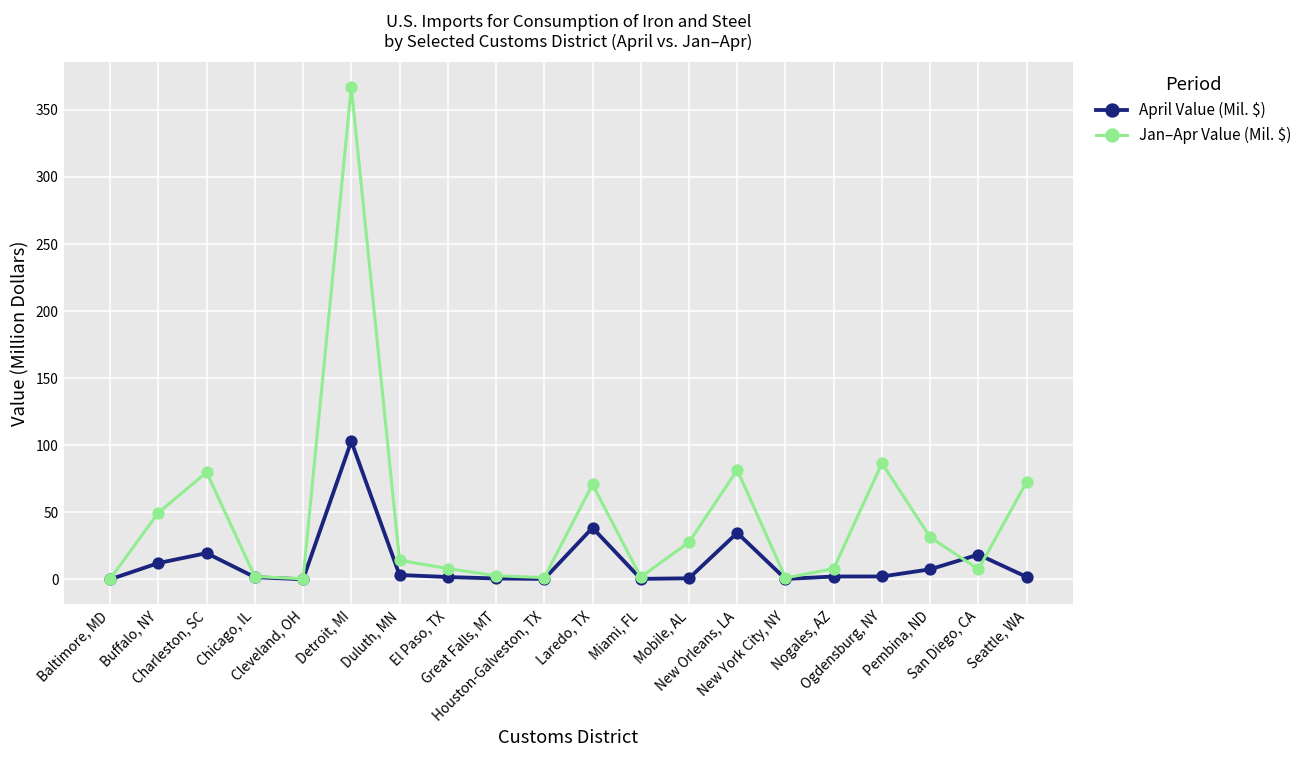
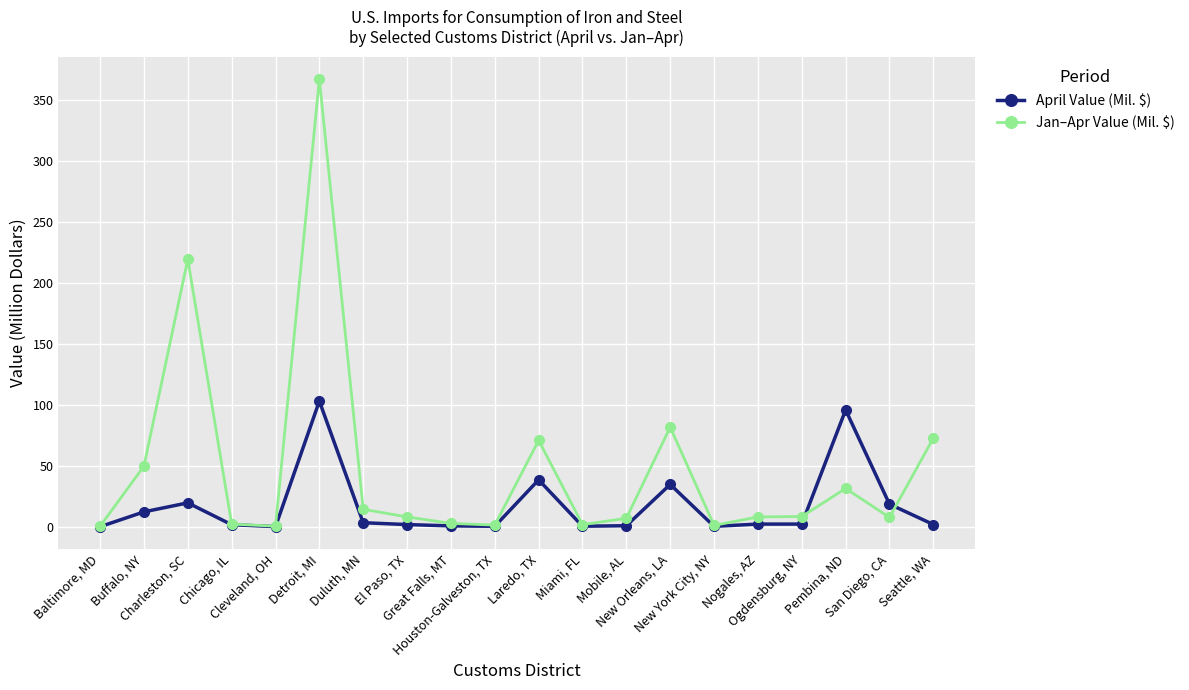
Jan–Apr Value (Mil. $), Charleston, SC: 80 -> 219
Jan–Apr Value (Mil. $), Mobile, AL: 28 -> 7
Jan–Apr Value (Mil. $), Ogdensburg, NY: 87 -> 8
April Value (Mil. $), Pembina, ND: 8 -> 96
